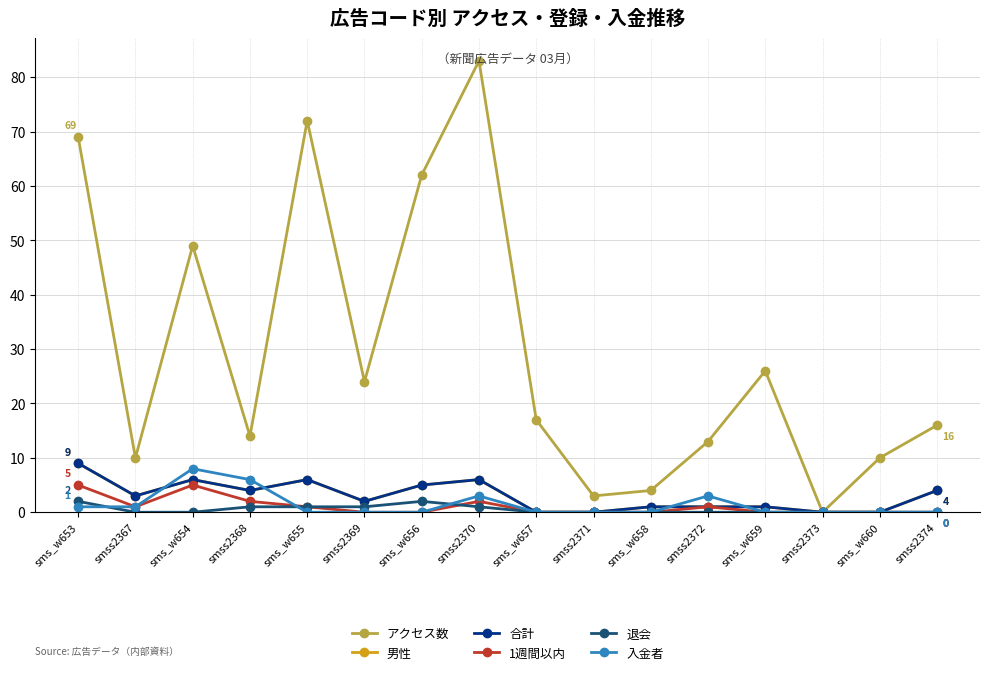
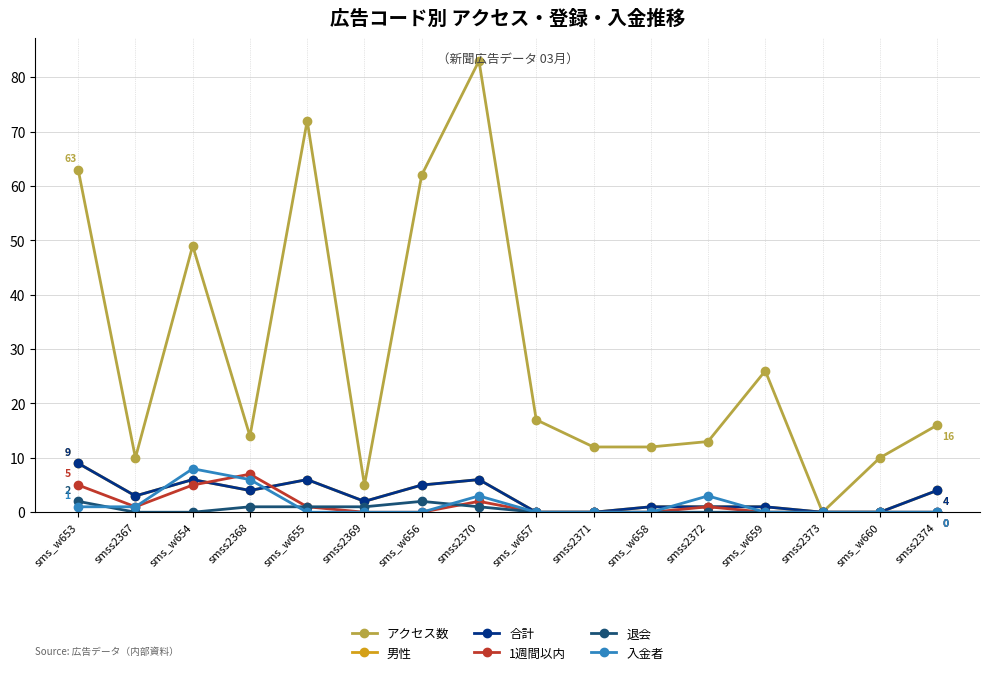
アクセス数, sms_w653: 69 -> 63
1週間以内, smss2368: 2 -> 7
アクセス数, smss2369: 24 -> 5
アクセス数, smss2371: 3 -> 12
アクセス数, sms_w658: 4 -> 12
